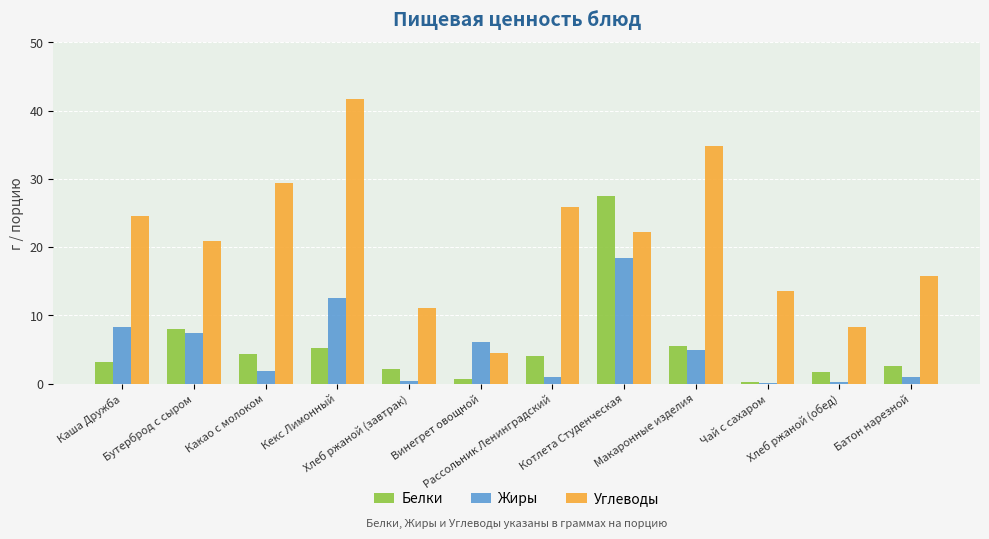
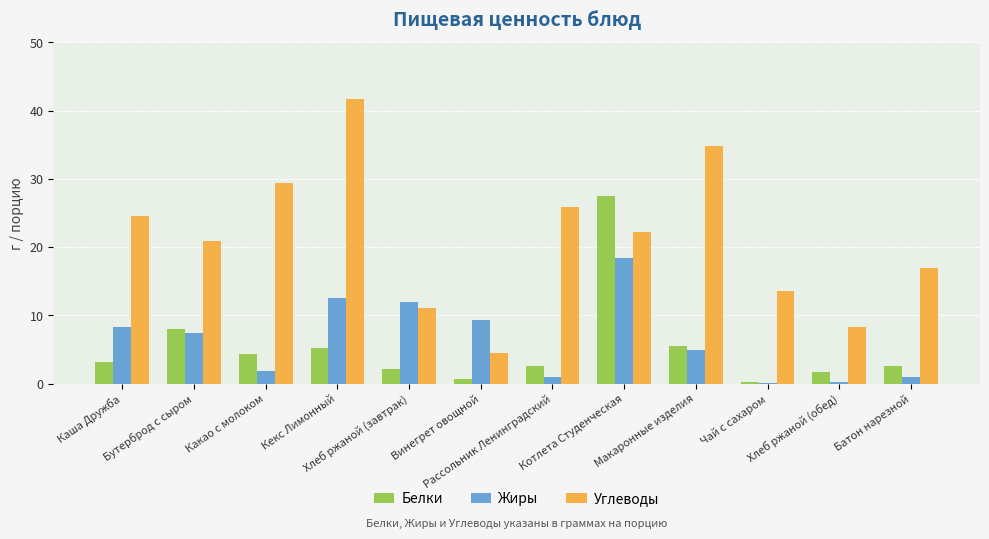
Жиры, Хлеб ржаной (завтрак): 0 -> 12
Жиры, Винегрет овощной: 6 -> 9
Белки, Рассольник Ленинградский: 4 -> 3
Углеводы, Батон нарезной: 16 -> 17
